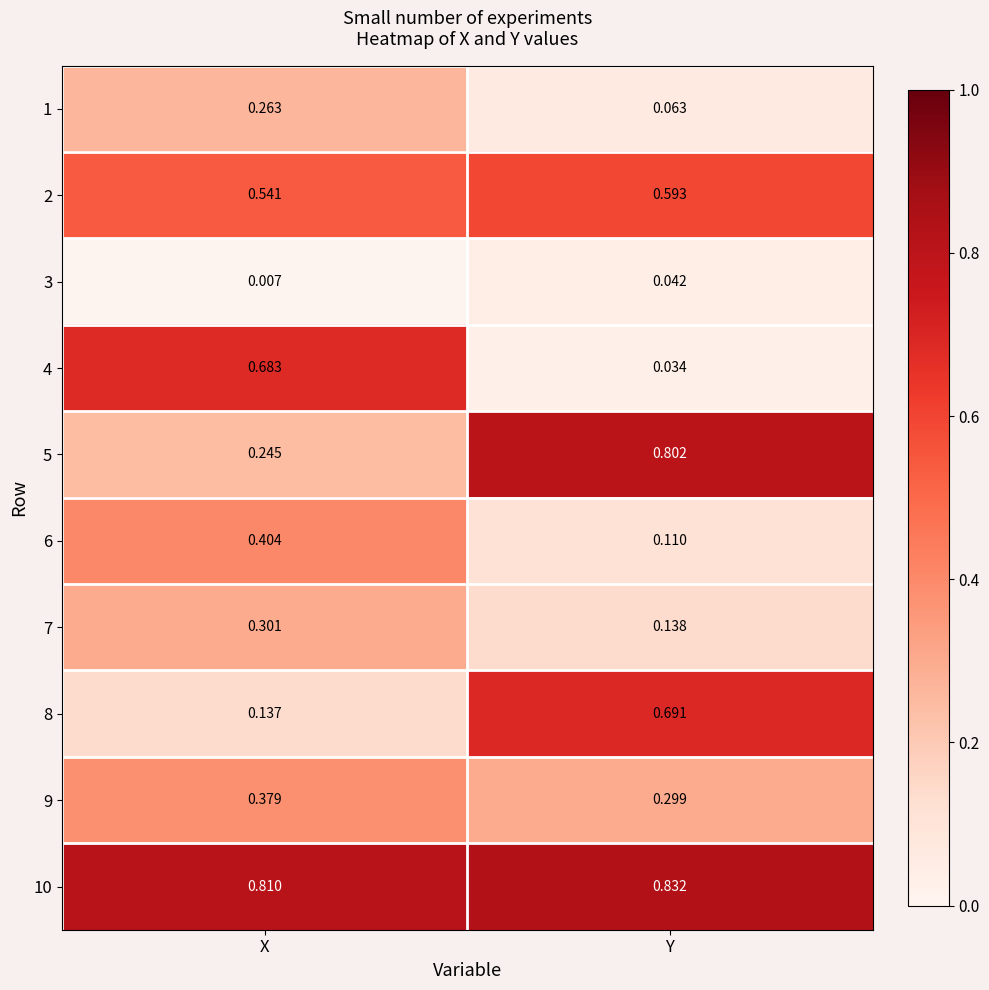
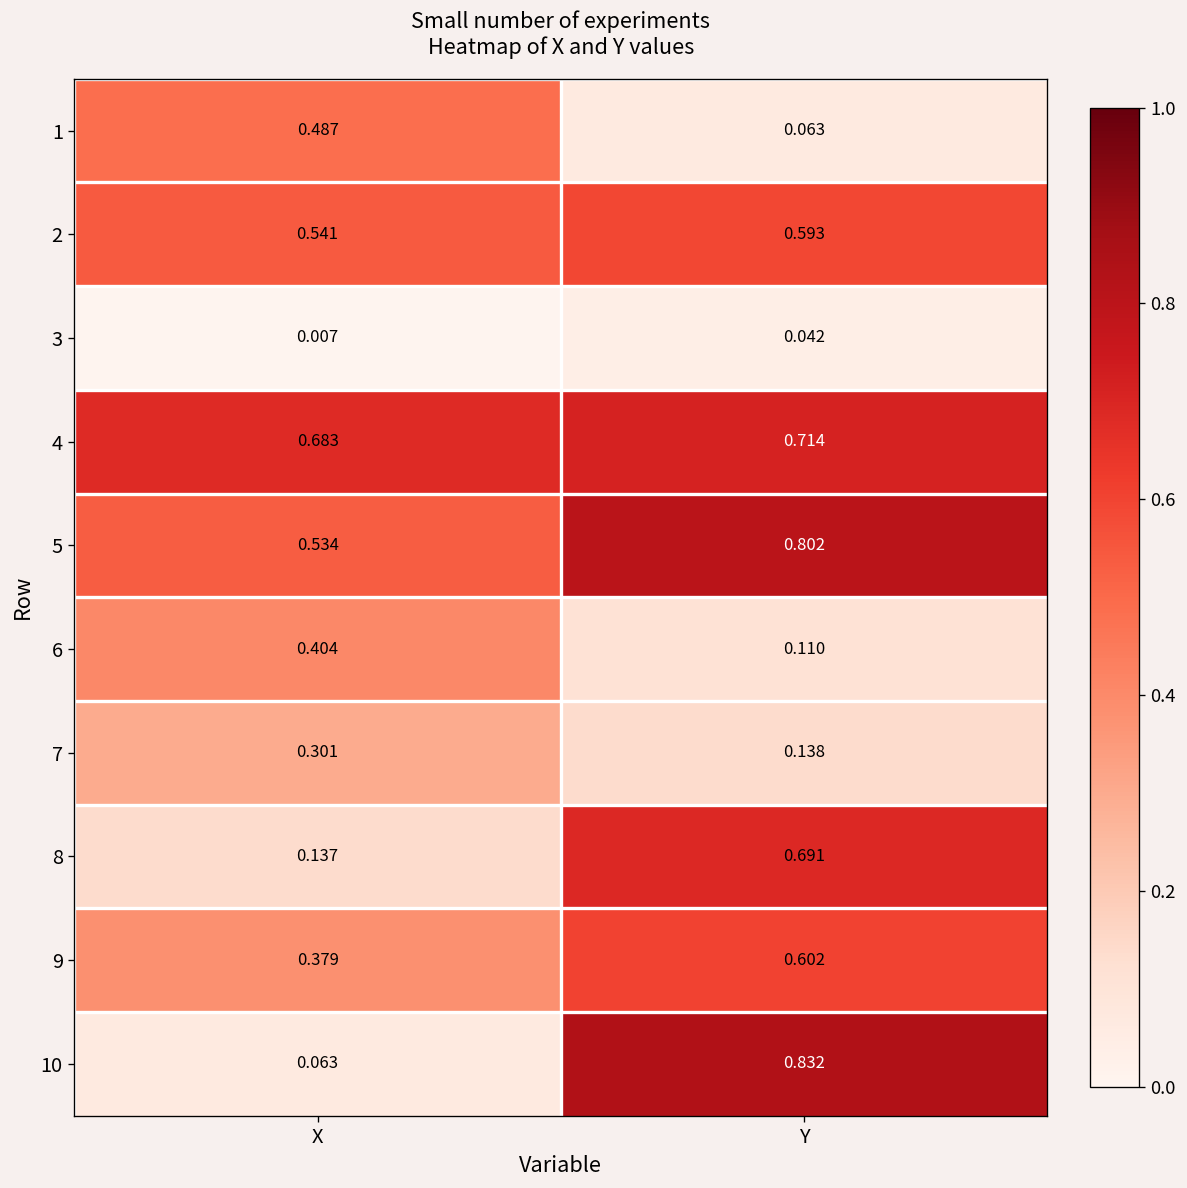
1, X: 0.263 -> 0.487
4, Y: 0.034 -> 0.714
5, X: 0.245 -> 0.534
9, Y: 0.299 -> 0.602
10, X: 0.810 -> 0.063
